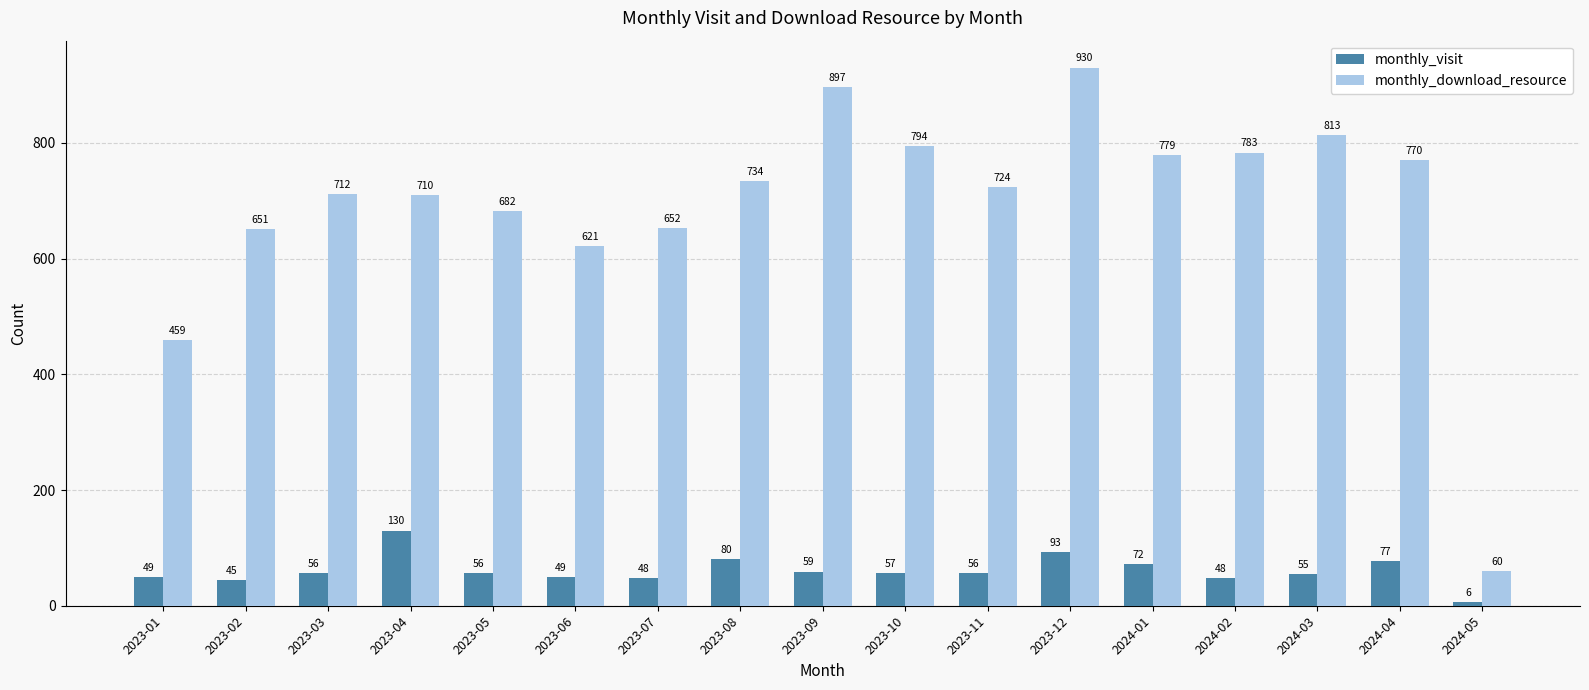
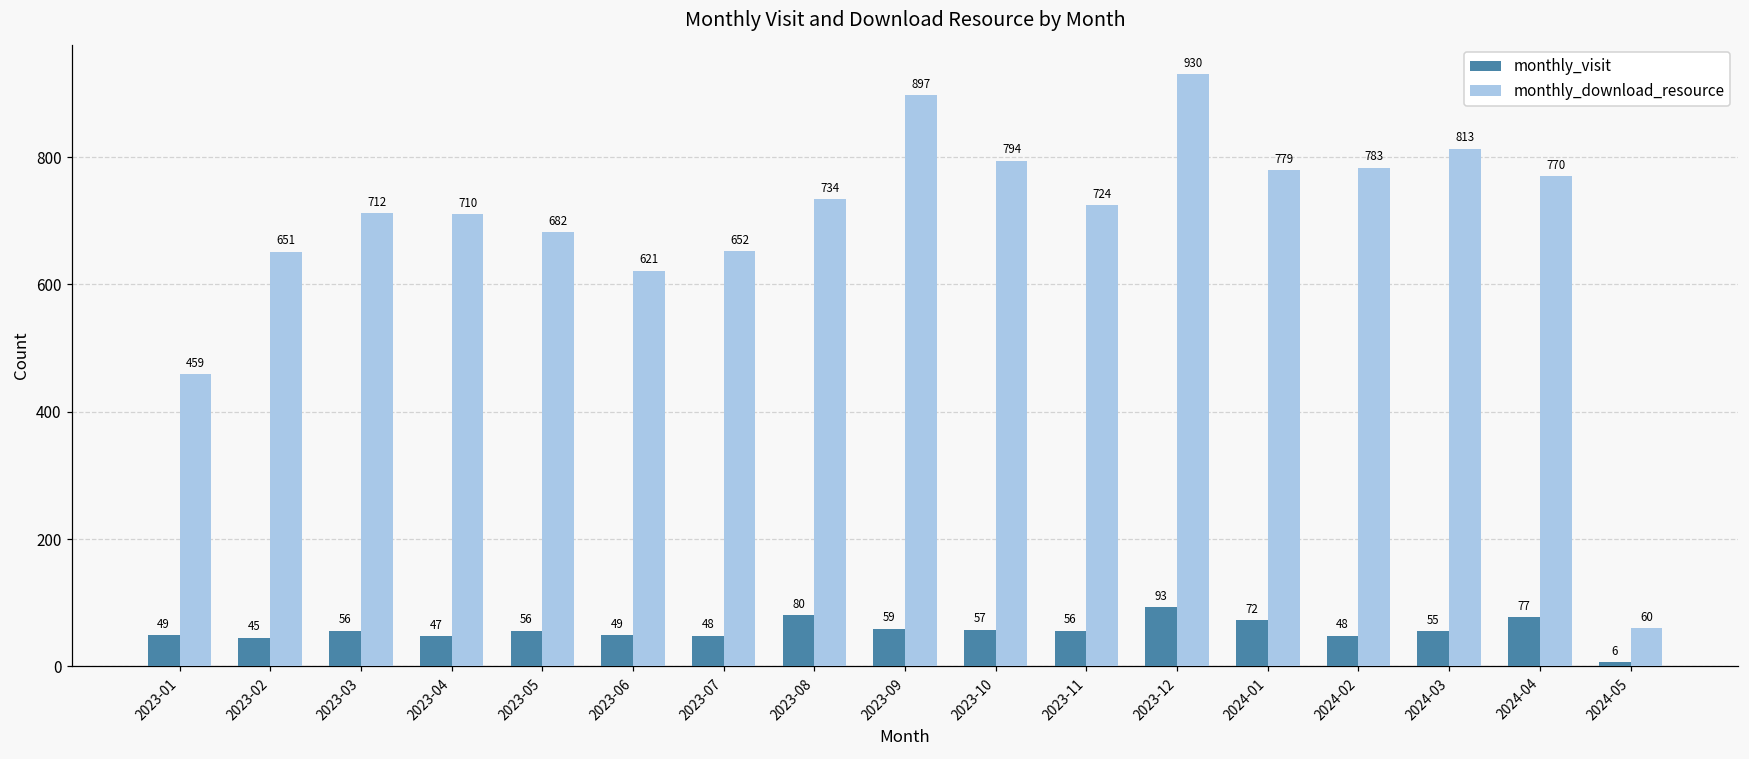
monthly_visit, 2023-04: 130 -> 47
